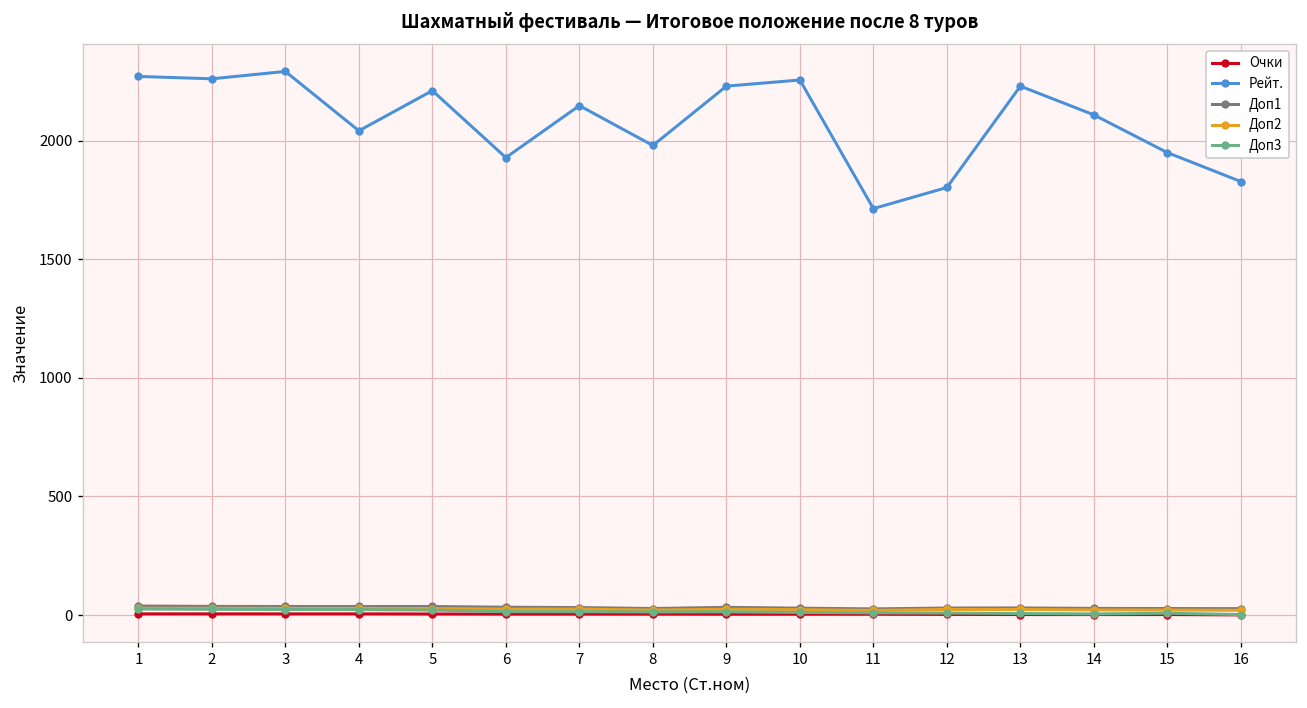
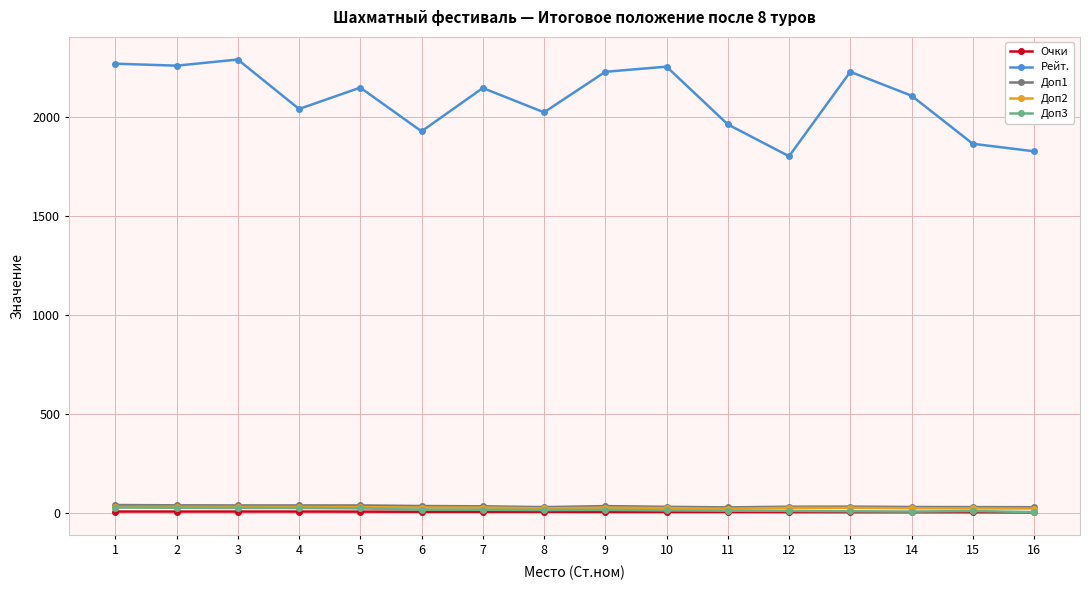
Рейт., 5: 2210 -> 2150
Рейт., 8: 1980 -> 2020
Рейт., 11: 1710 -> 1960
Рейт., 15: 1950 -> 1870
